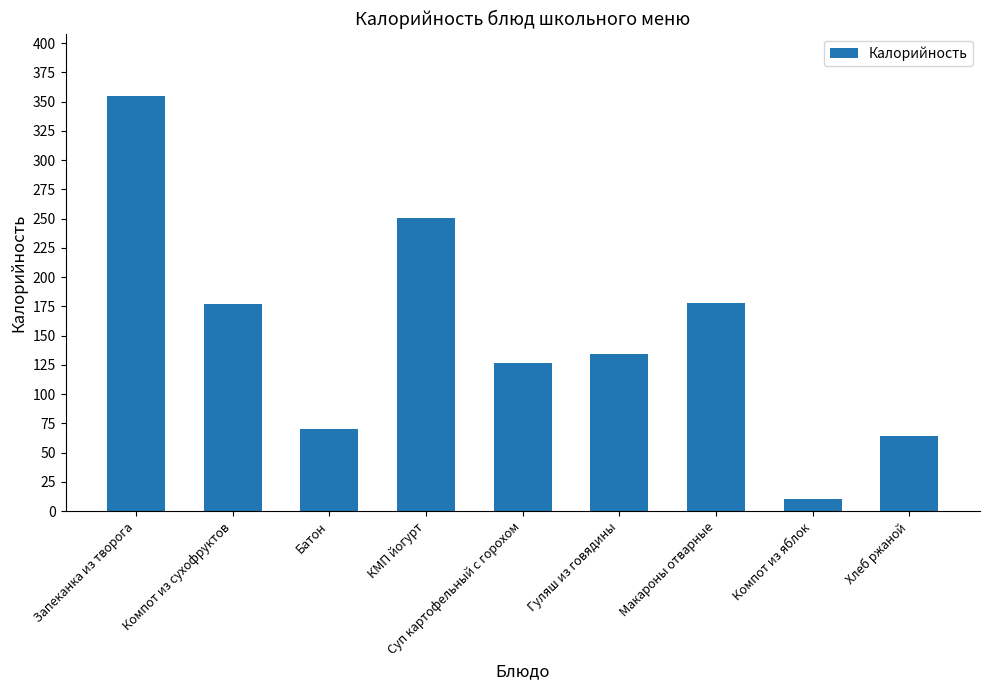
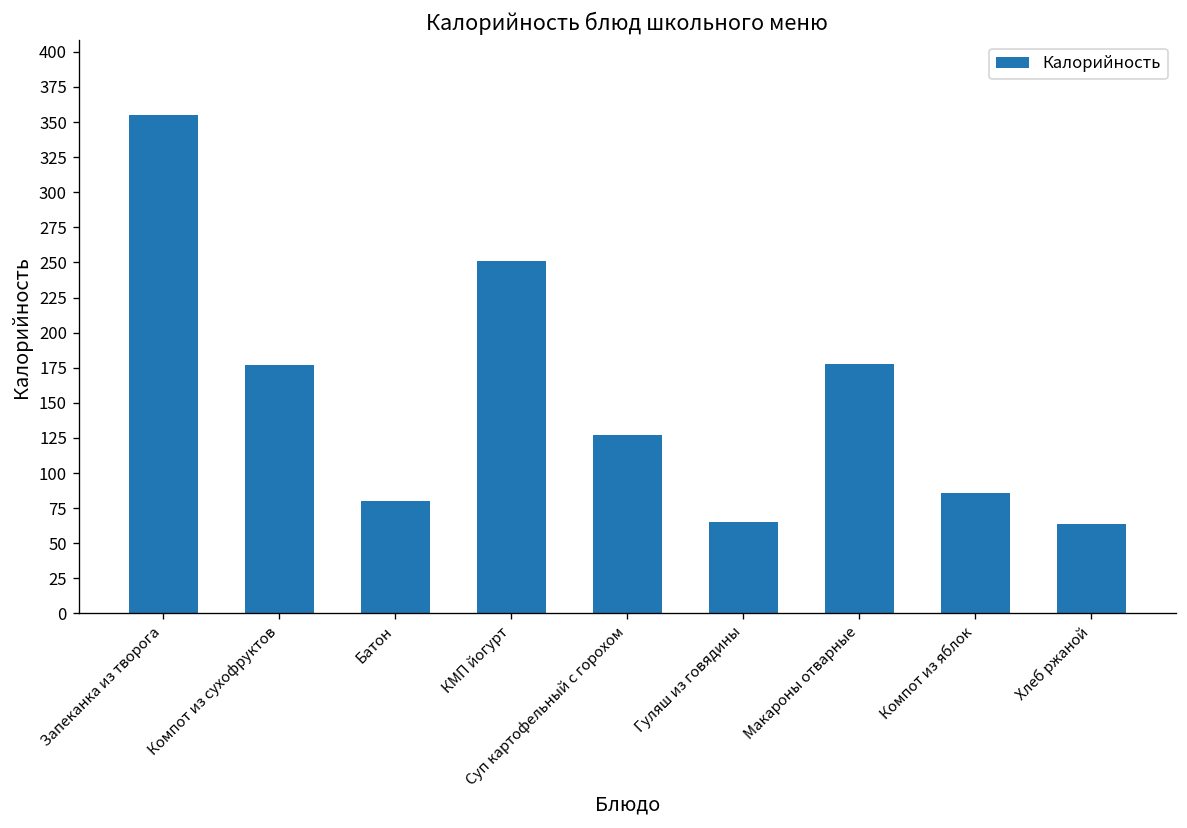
Батон: 70 -> 80
Гуляш из говядины: 134 -> 65
Компот из яблок: 10 -> 86
